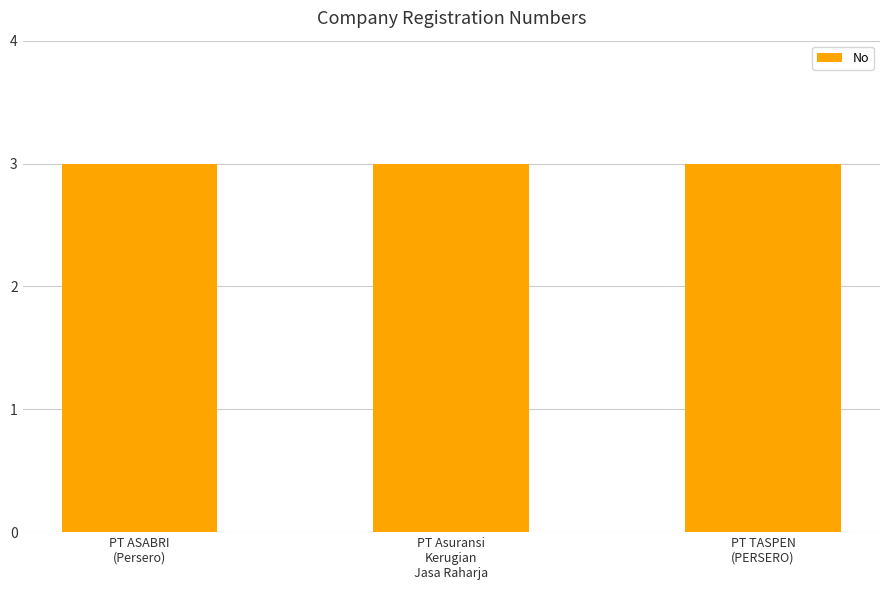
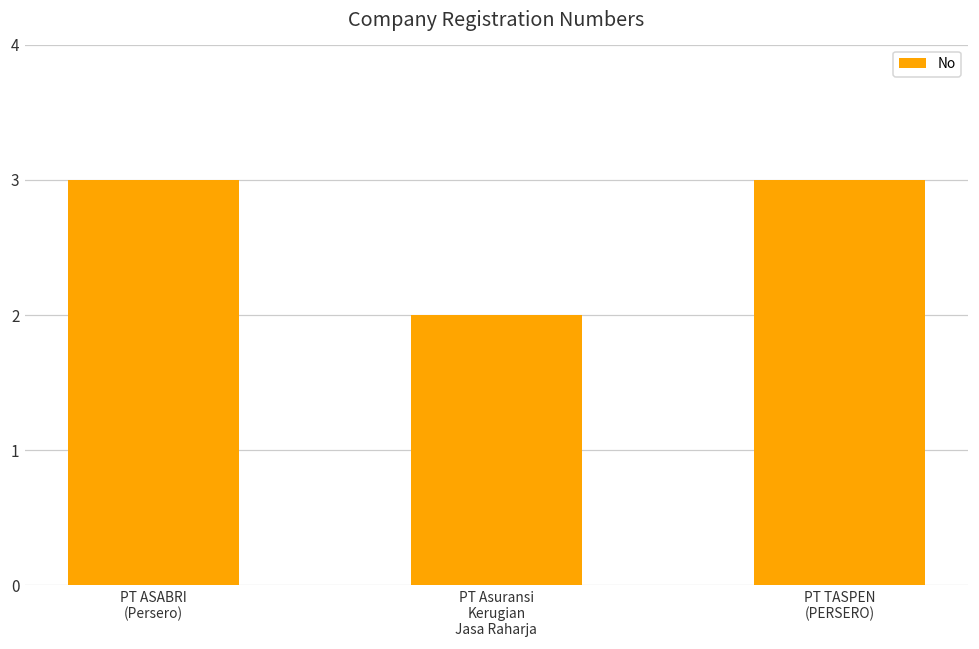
PT Asuransi Kerugian Jasa Raharja: 3 -> 2
